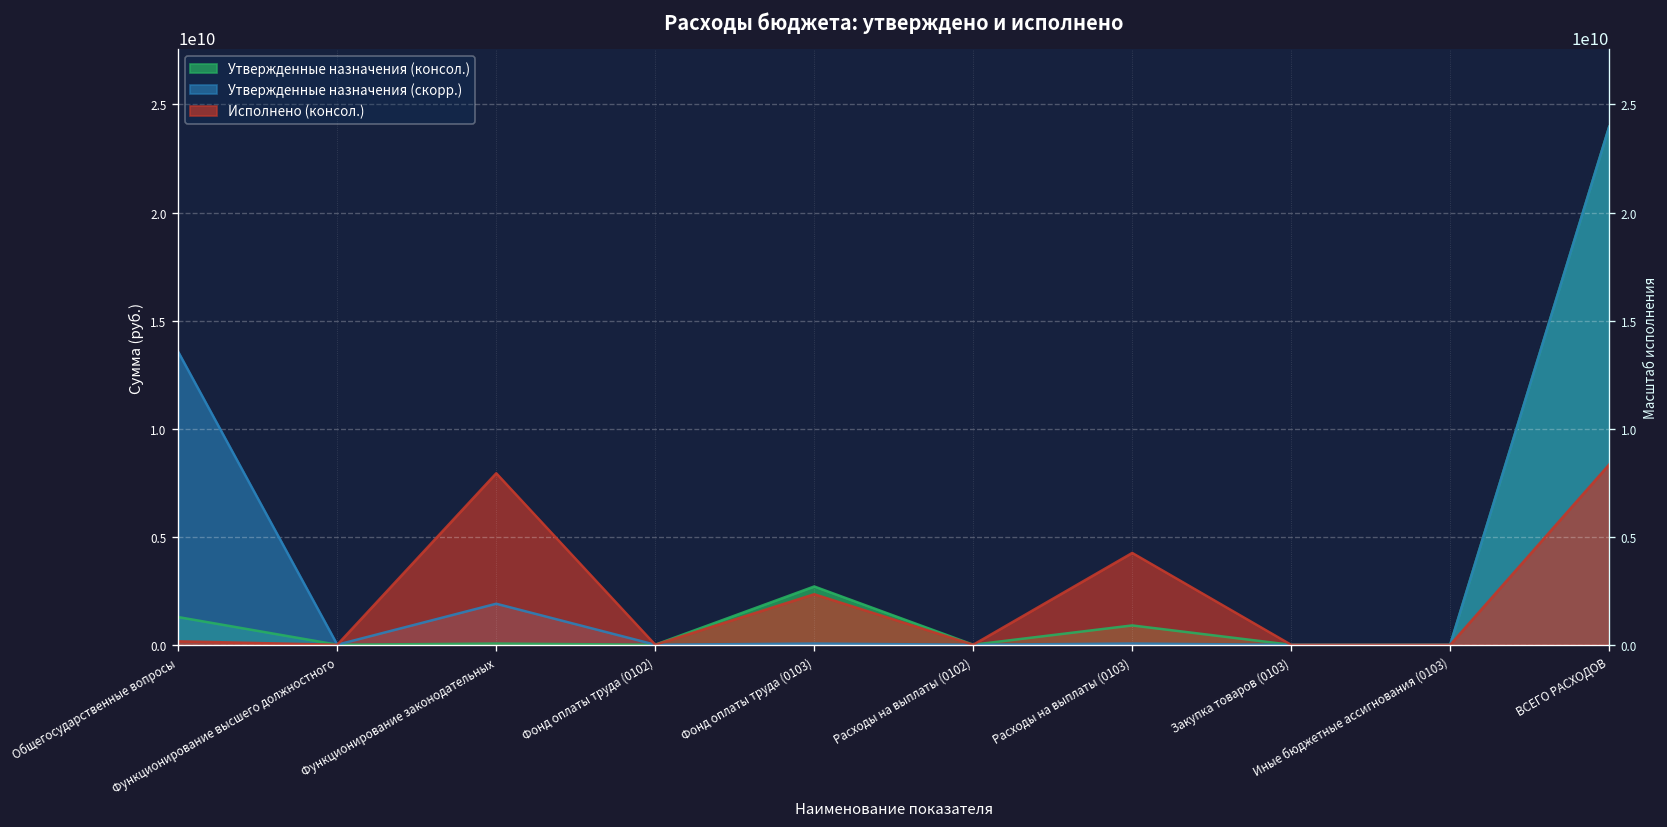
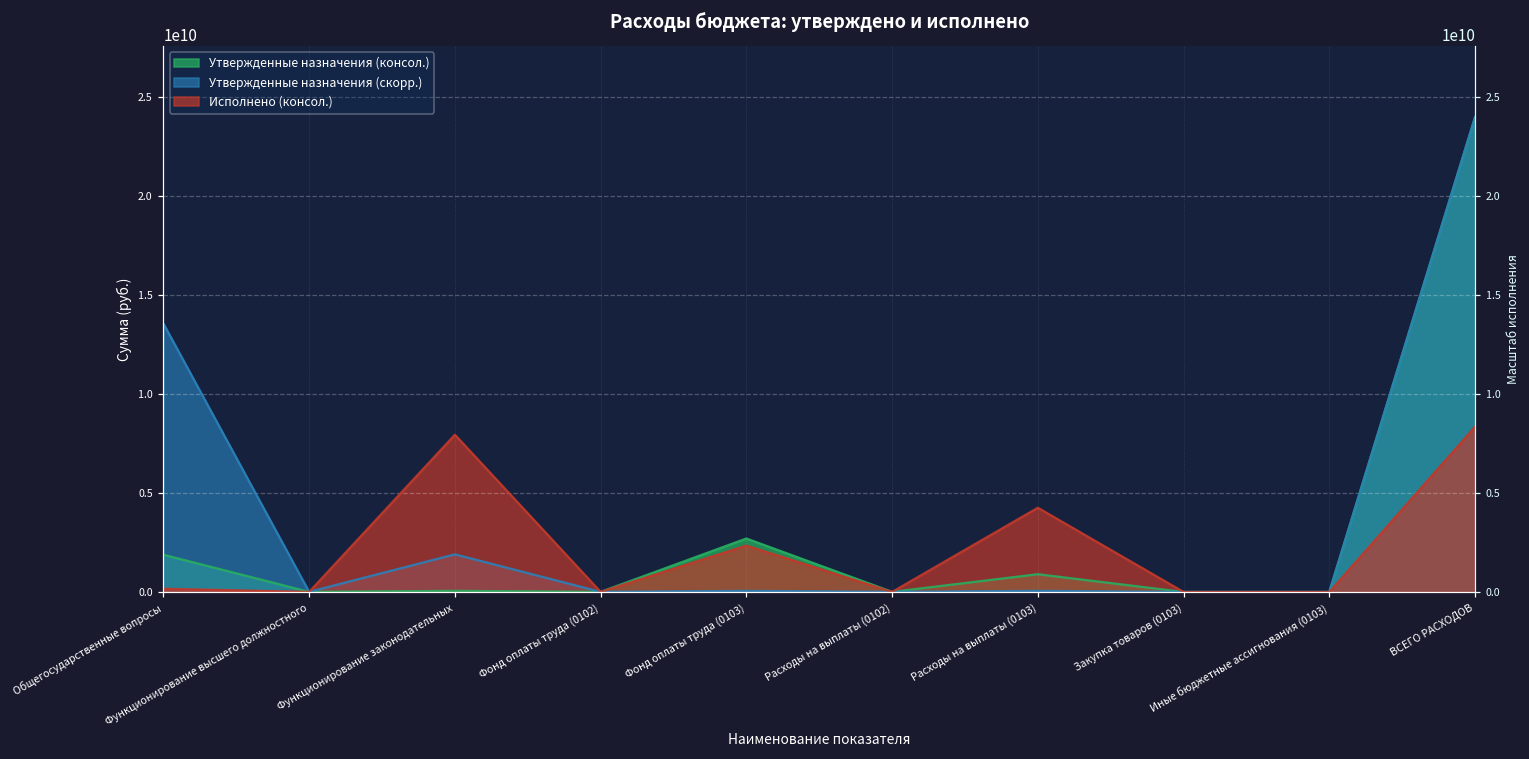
Утвержденные назначения (консол.), Общегосударственные вопросы: 1300000000 -> 1900000000
